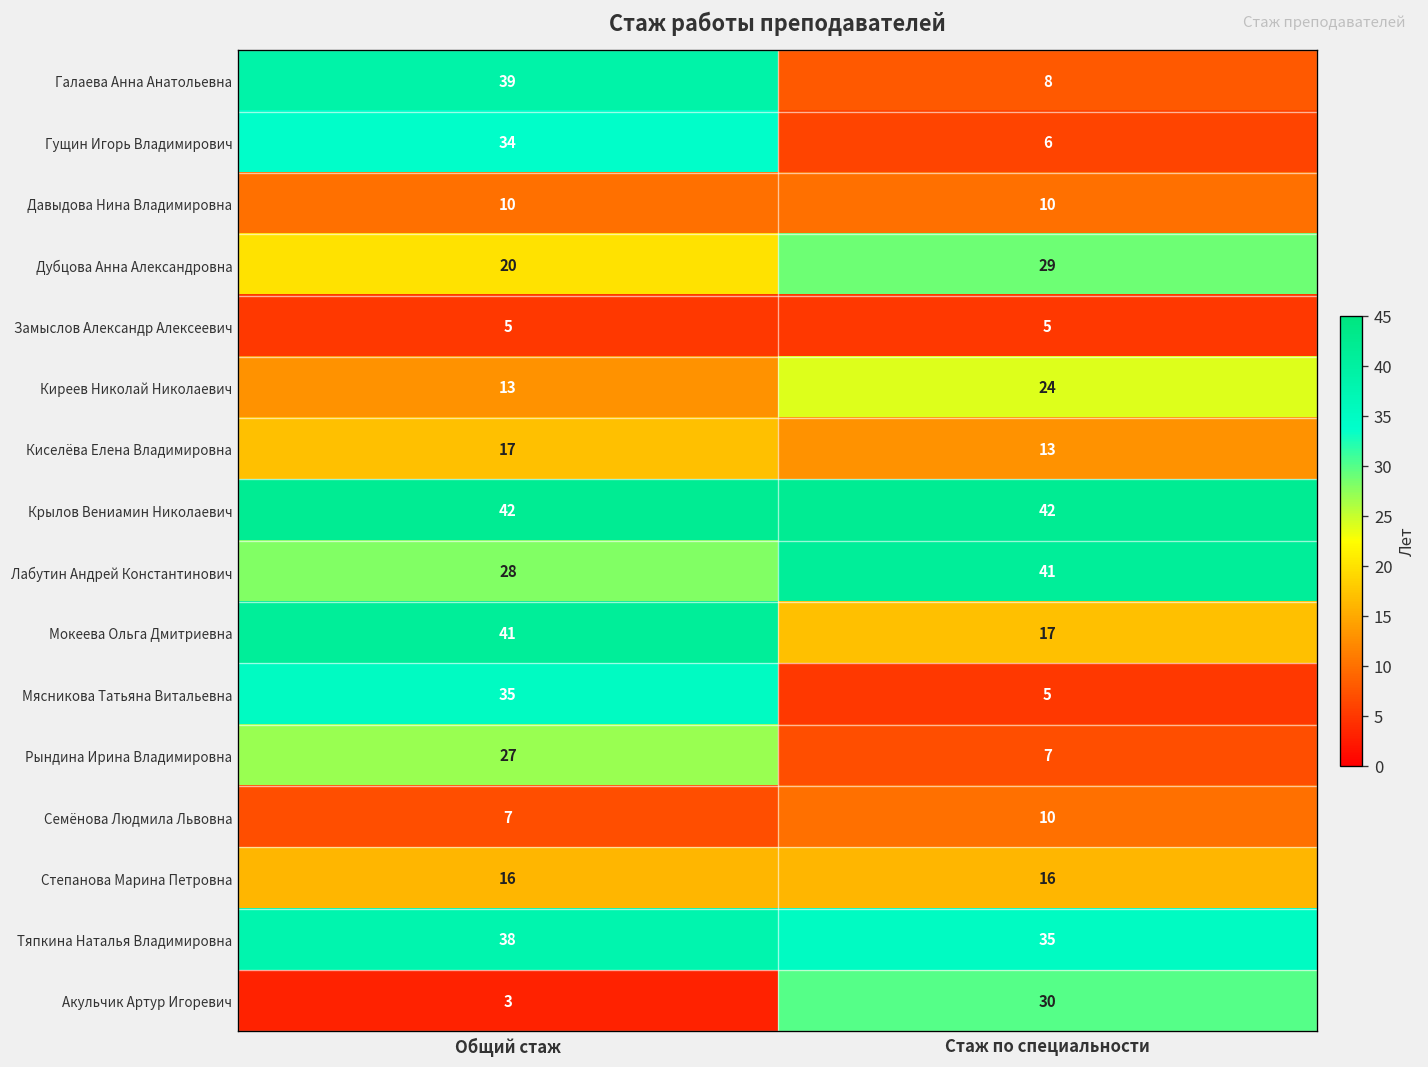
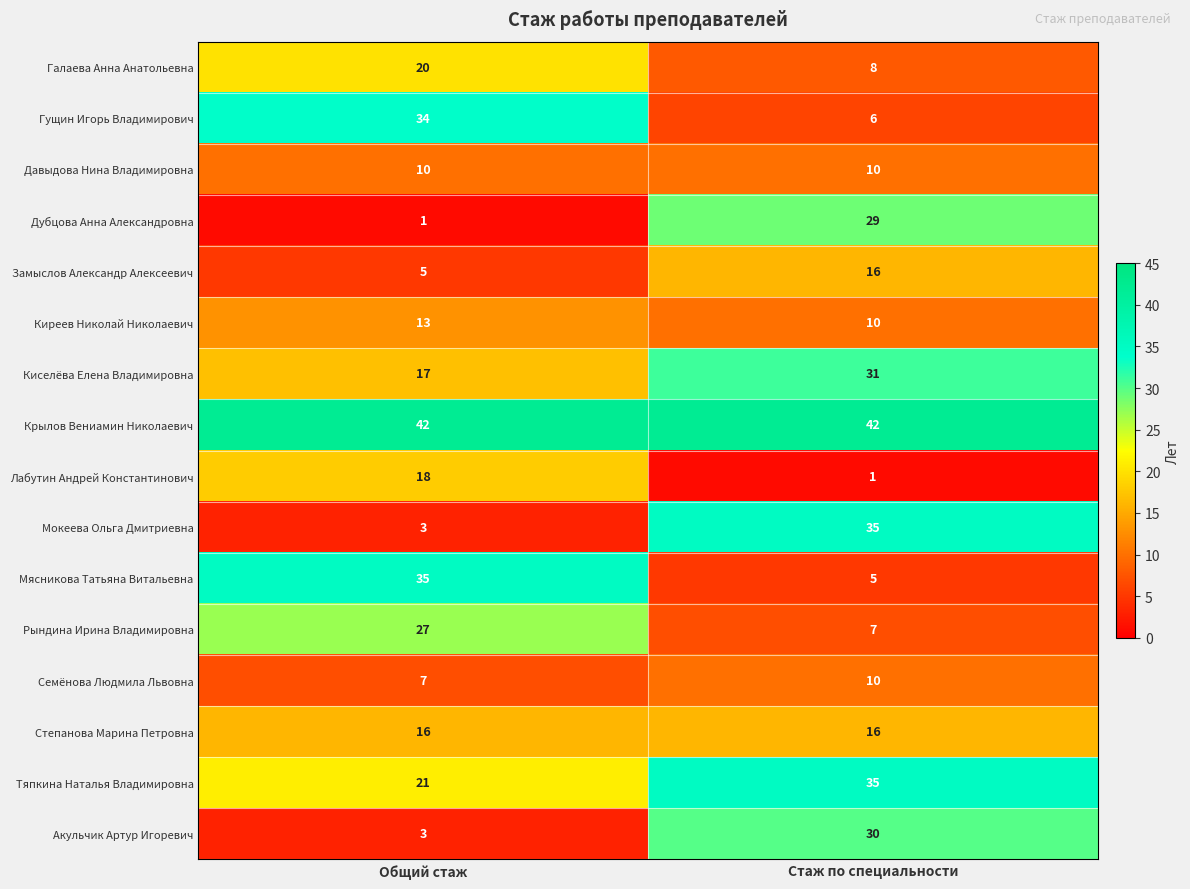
Галаева Анна Анатольевна, Общий стаж: 39 -> 20
Дубцова Анна Александровна, Общий стаж: 20 -> 1
Замыслов Александр Алексеевич, Стаж по специальности: 5 -> 16
Киреев Николай Николаевич, Стаж по специальности: 24 -> 10
Киселёва Елена Владимировна, Стаж по специальности: 13 -> 31
Лабутин Андрей Константинович, Общий стаж: 28 -> 18
Лабутин Андрей Константинович, Стаж по специальности: 41 -> 1
Мокеева Ольга Дмитриевна, Общий стаж: 41 -> 3
Мокеева Ольга Дмитриевна, Стаж по специальности: 17 -> 35
Тяпкина Наталья Владимировна, Общий стаж: 38 -> 21
